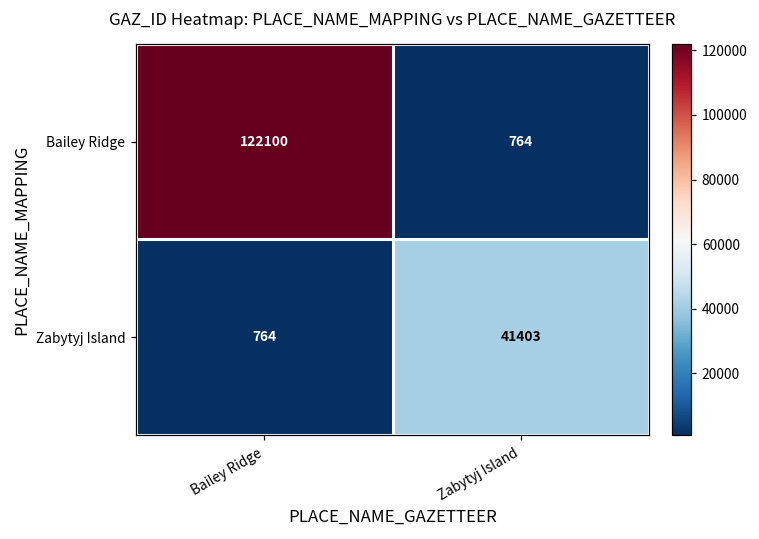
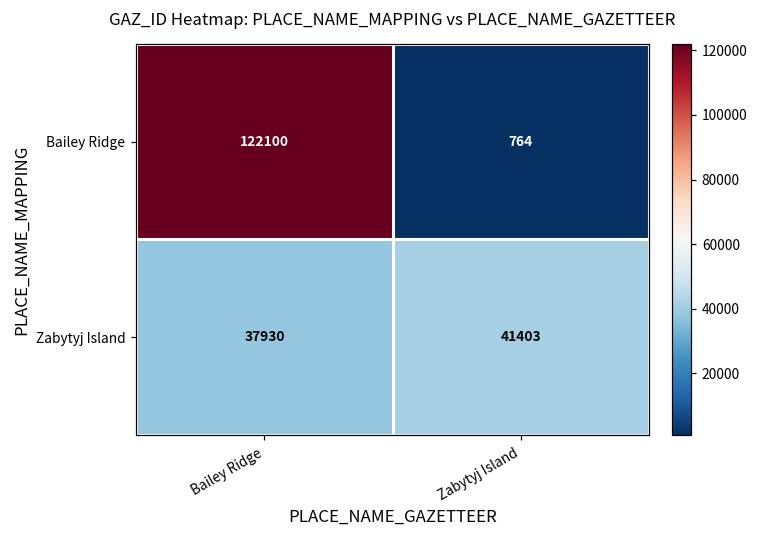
Zabytyj Island, Bailey Ridge: 764 -> 37930
